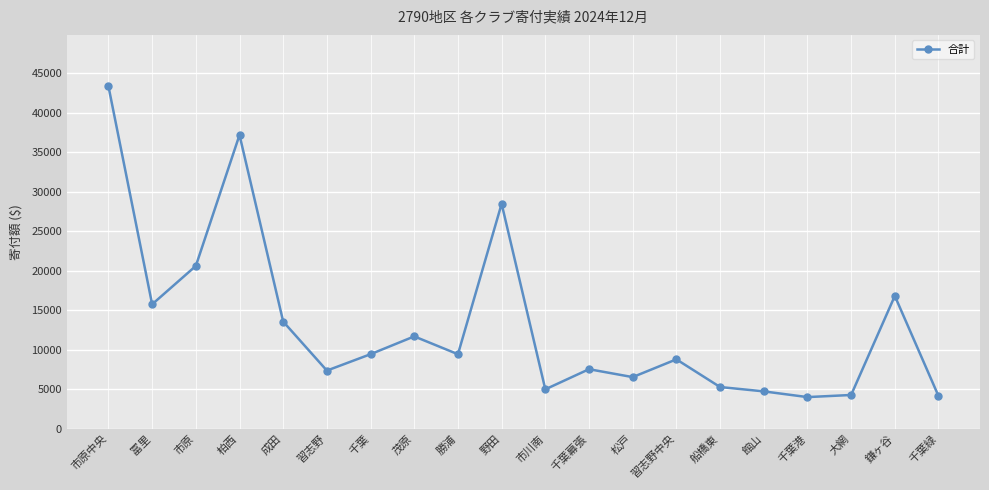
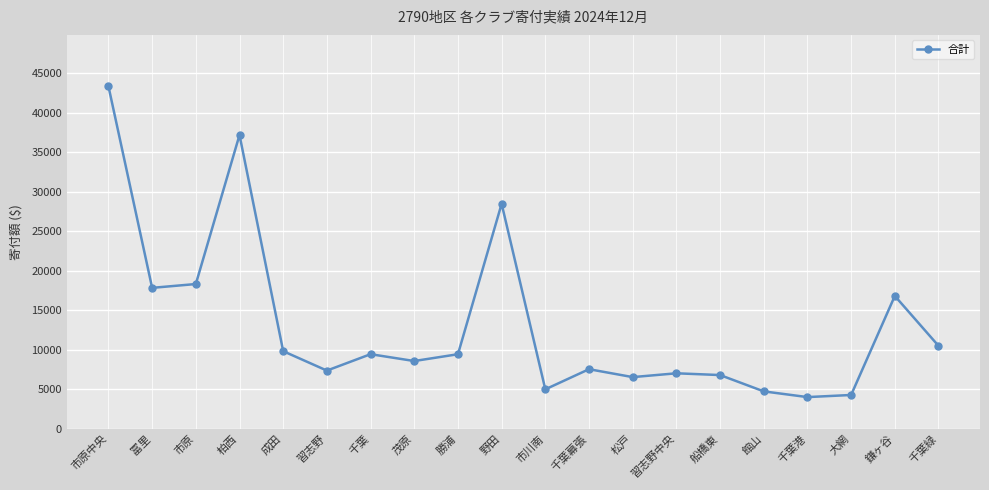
冨里: 16000 -> 18000
市原: 21000 -> 18000
成田: 14000 -> 10000
茂原: 12000 -> 9000
習志野中央: 9000 -> 7000
船橋東: 5000 -> 7000
千葉緑: 4000 -> 10000
